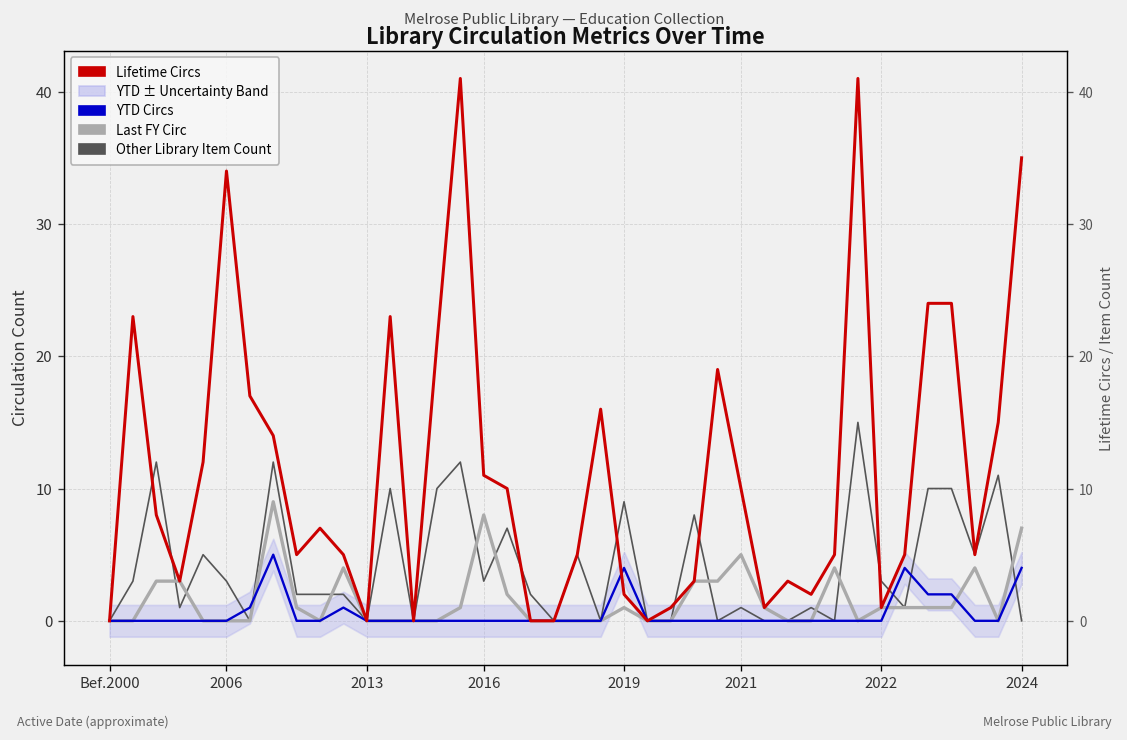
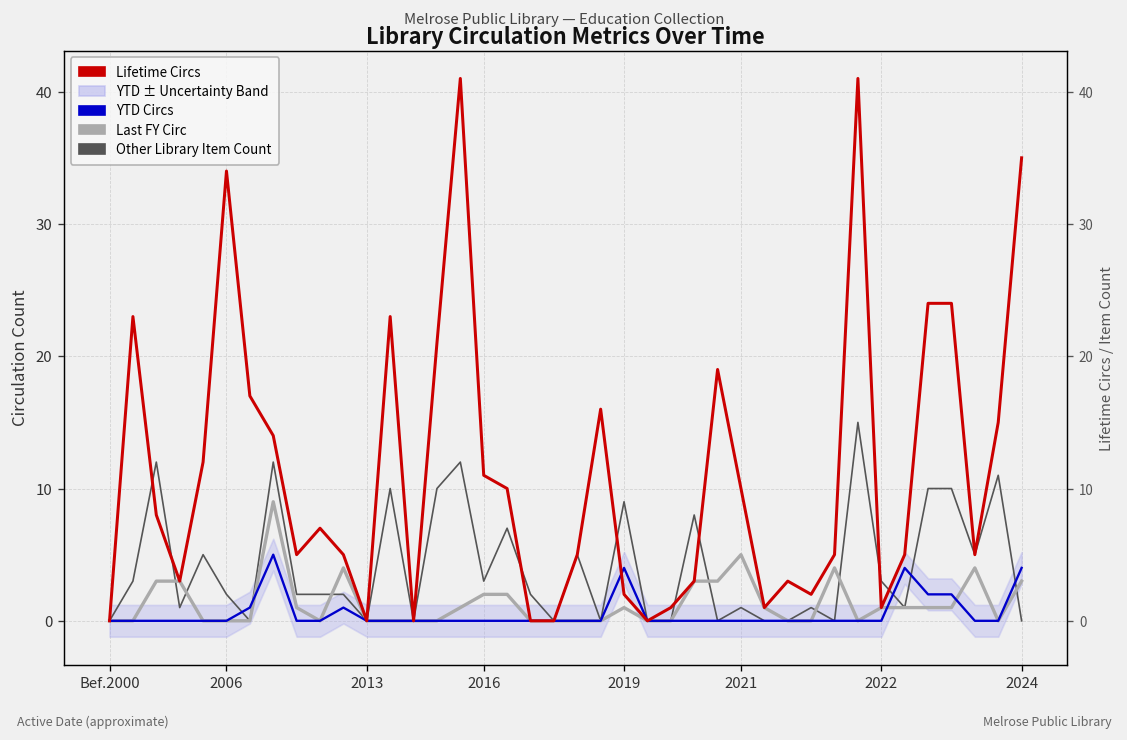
Other Library Item Count, 2006: 3 -> 2
Last FY Circ, 2016: 8 -> 2
Last FY Circ, 2024: 7 -> 3
